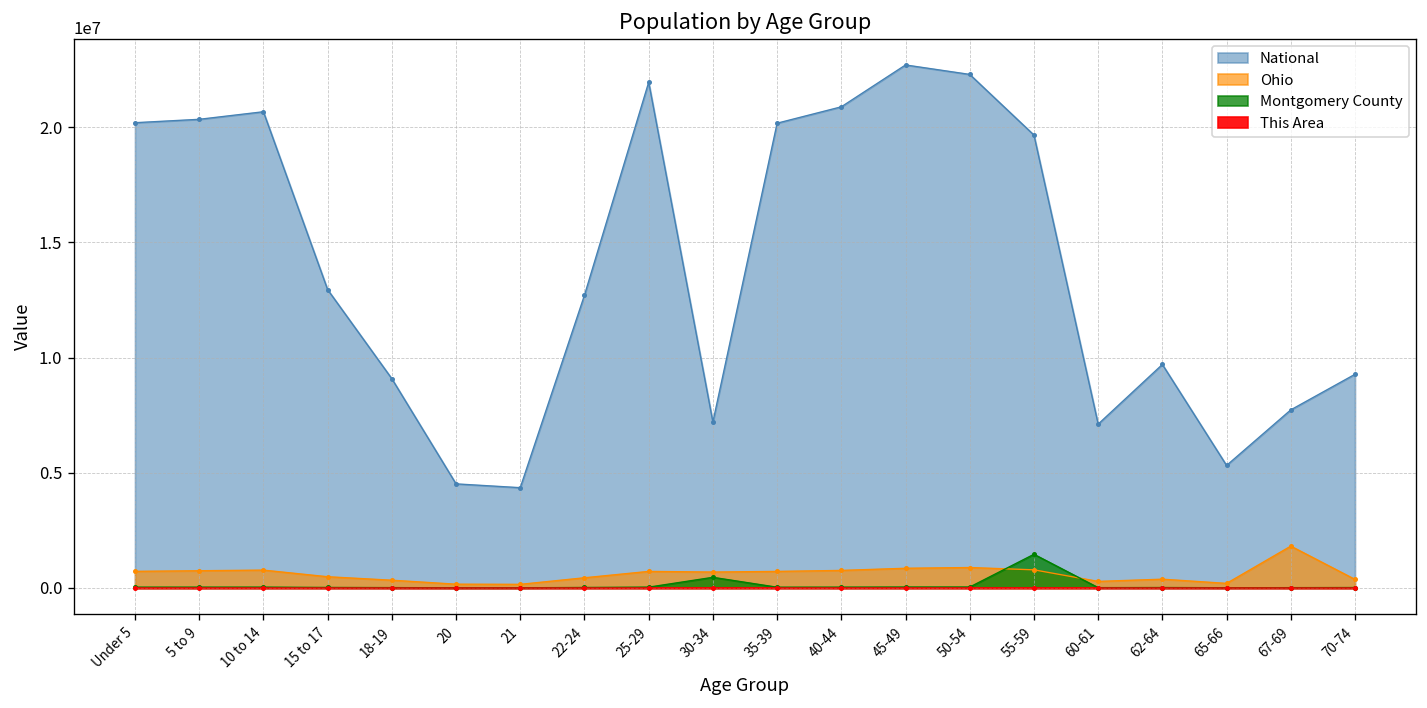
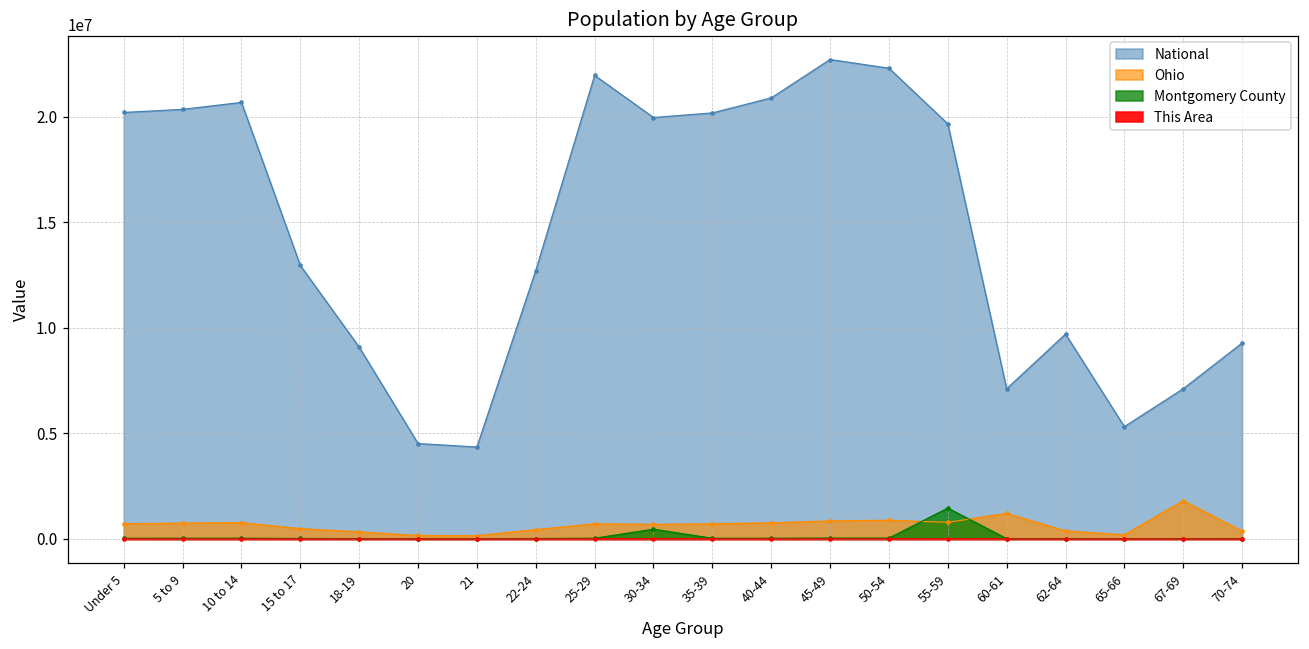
National, 30-34: 7200000 -> 20000000
Ohio, 60-61: 300000 -> 1200000
National, 67-69: 7700000 -> 7100000
